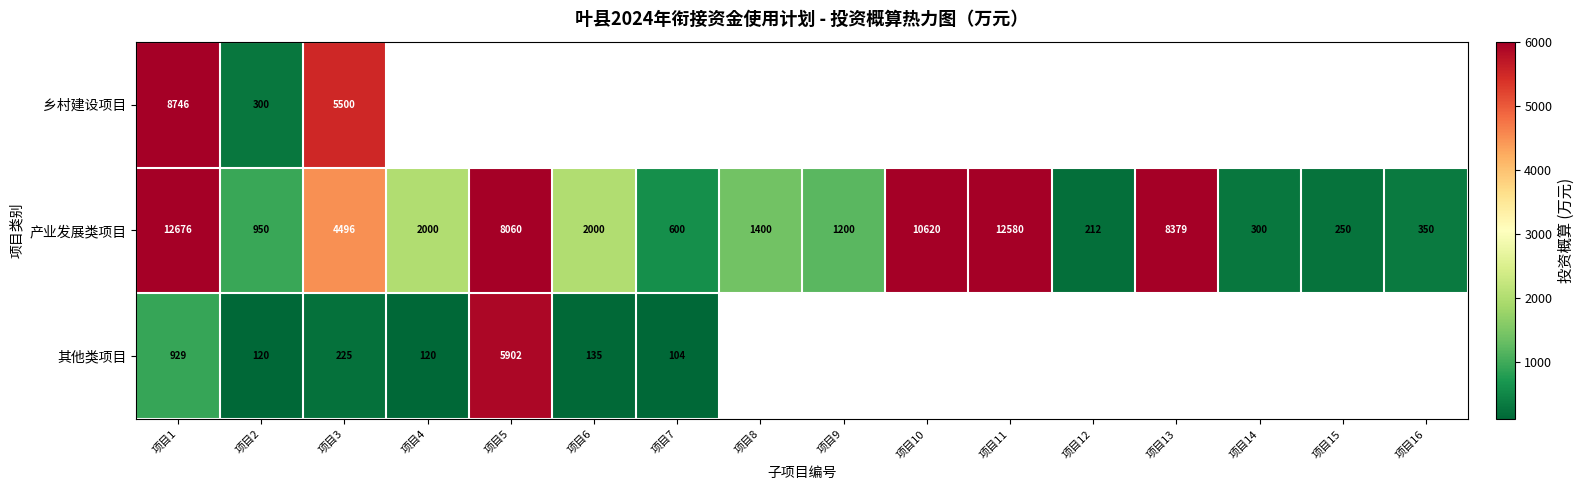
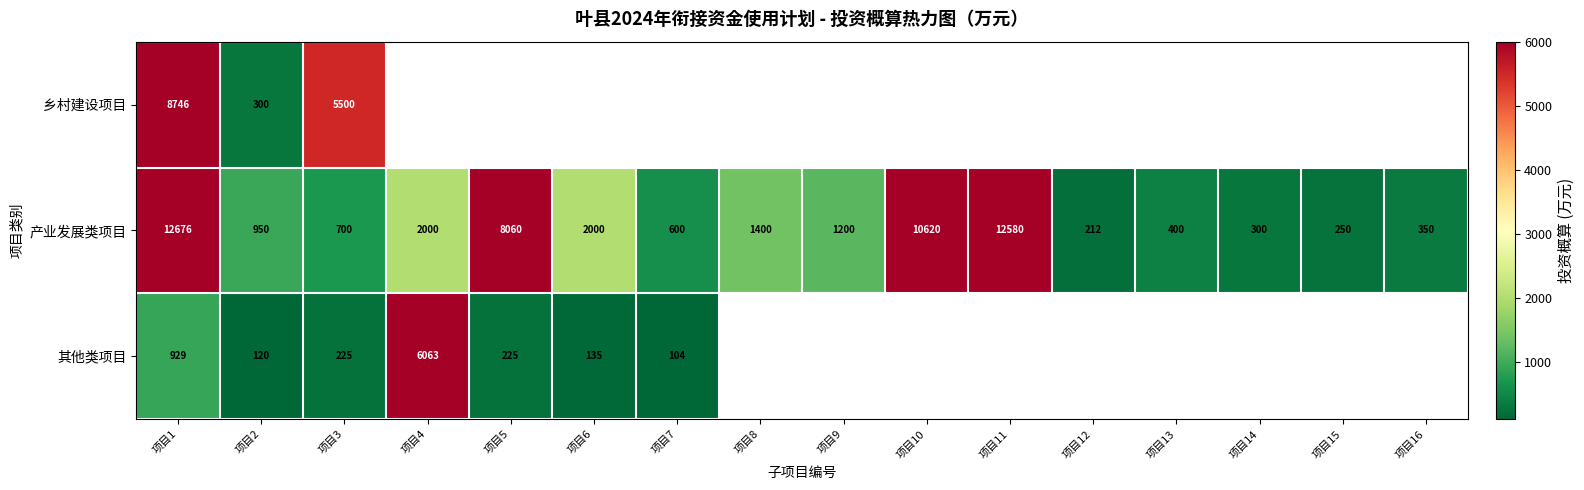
产业发展类项目, 项目3: 4496 -> 700
产业发展类项目, 项目13: 8379 -> 400
其他类项目, 项目4: 120 -> 6063
其他类项目, 项目5: 5902 -> 225
